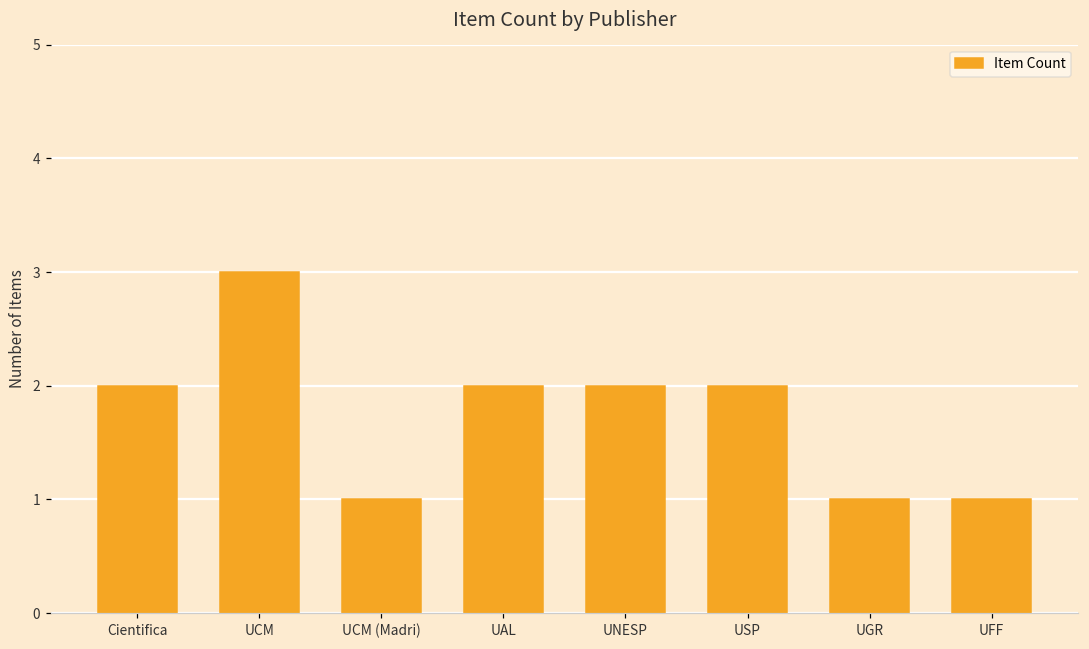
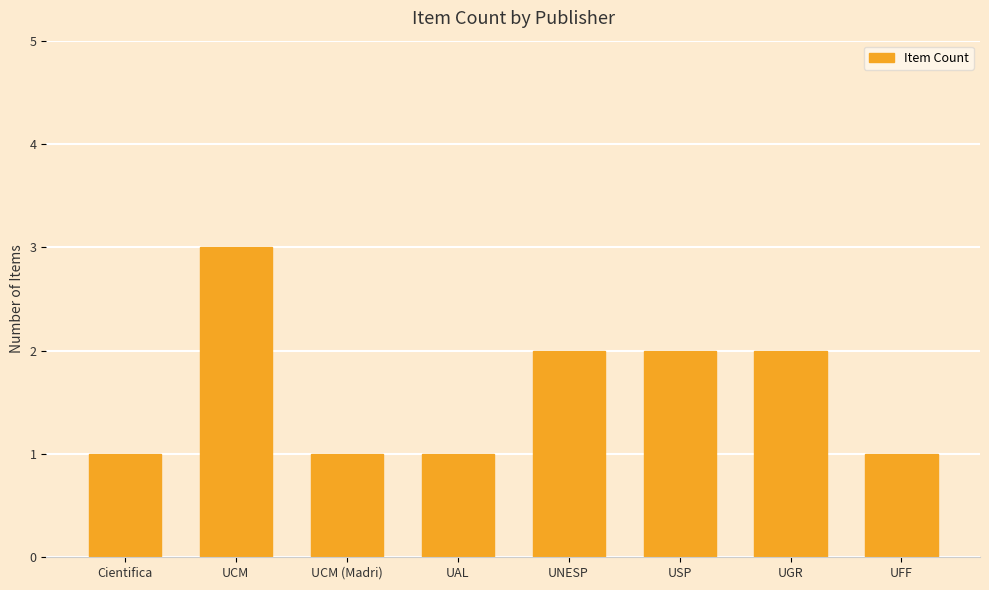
Cientifica: 2 -> 1
UAL: 2 -> 1
UGR: 1 -> 2
